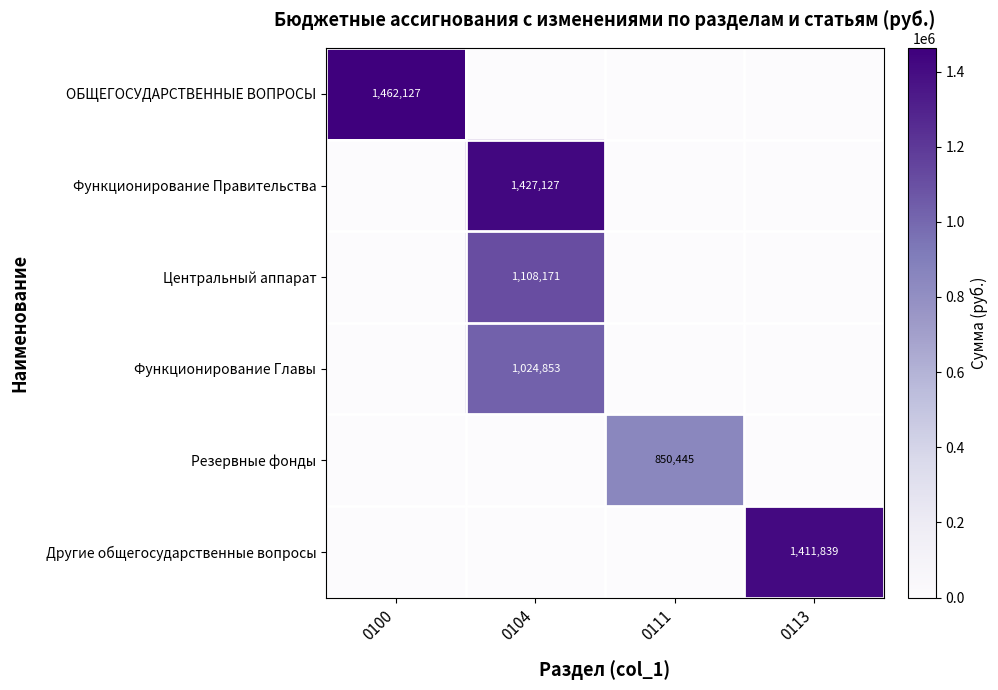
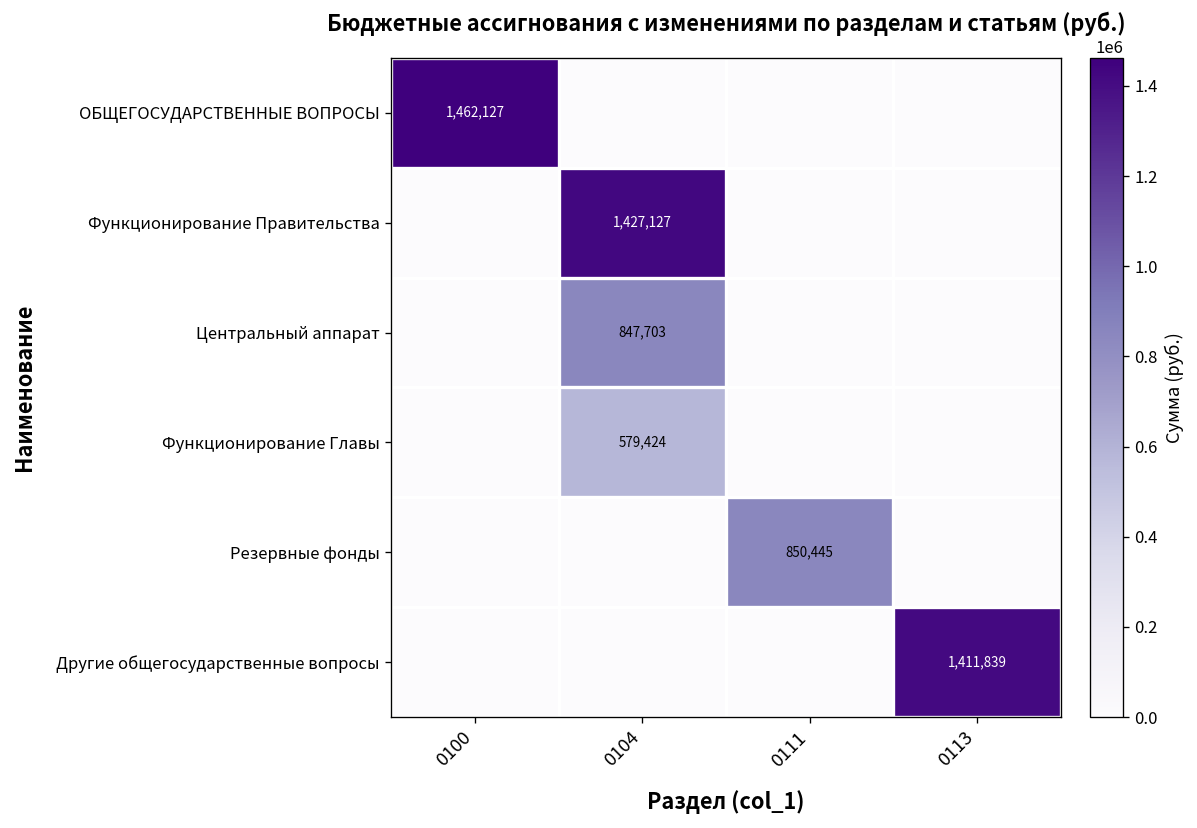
Центральный аппарат, 0104: 1,108,171 -> 847,703
Функционирование Главы, 0104: 1,024,853 -> 579,424
